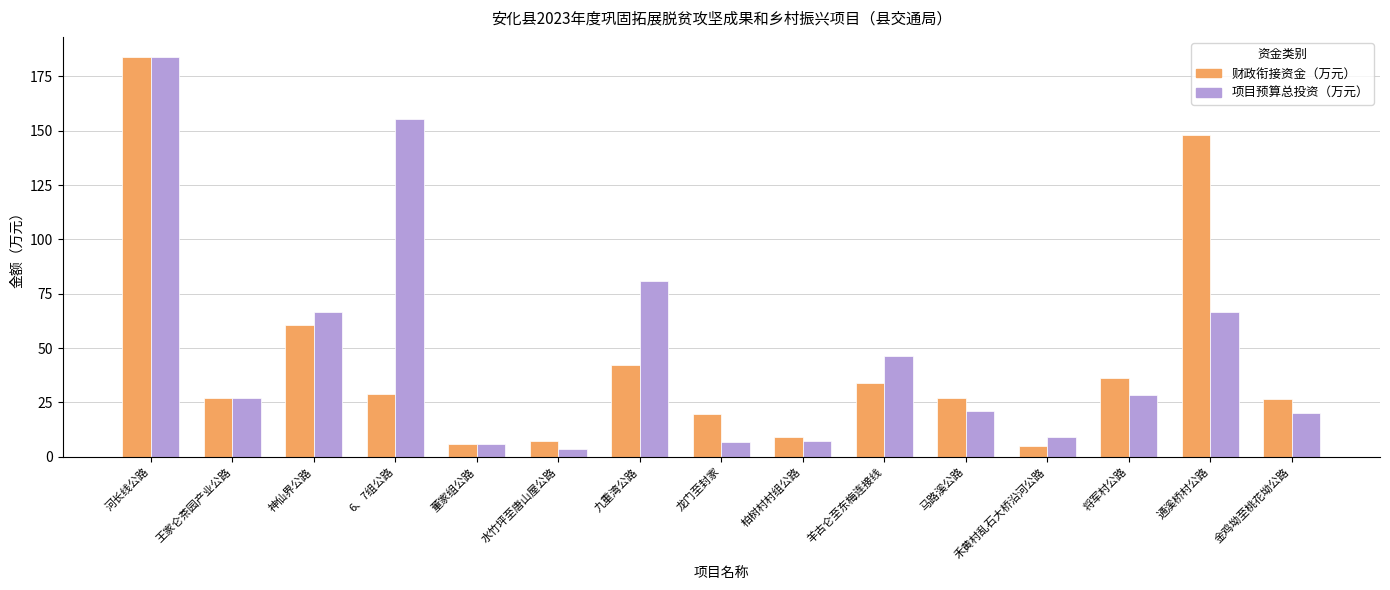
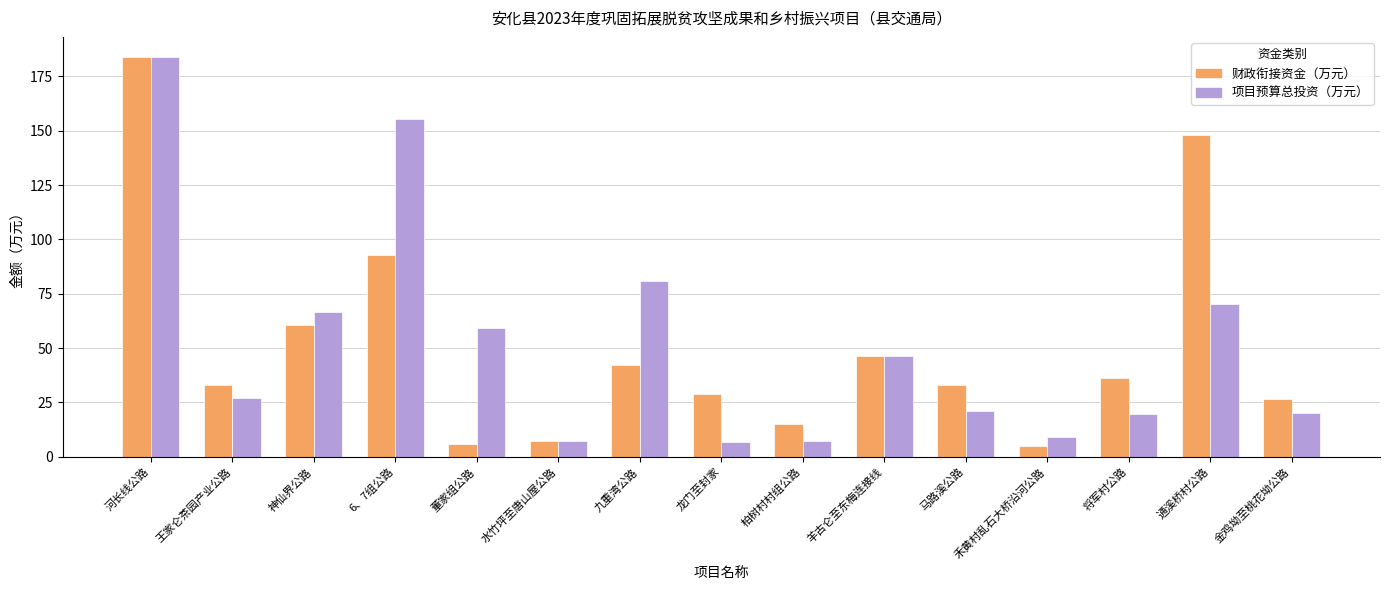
财政衔接资金（万元）, 王家仑茶园产业公路: 27 -> 33
财政衔接资金（万元）, 6、7组公路: 29 -> 93
项目预算总投资（万元）, 董家组公路: 6 -> 59
项目预算总投资（万元）, 水竹坪至唐山屋公路: 4 -> 7
财政衔接资金（万元）, 龙门至封家: 20 -> 29
财政衔接资金（万元）, 柏树村村组公路: 9 -> 15
财政衔接资金（万元）, 羊古仑至东梅连接线: 34 -> 46
财政衔接资金（万元）, 马路溪公路: 27 -> 33
项目预算总投资（万元）, 将军村公路: 29 -> 20
项目预算总投资（万元）, 通溪桥村公路: 66 -> 70
